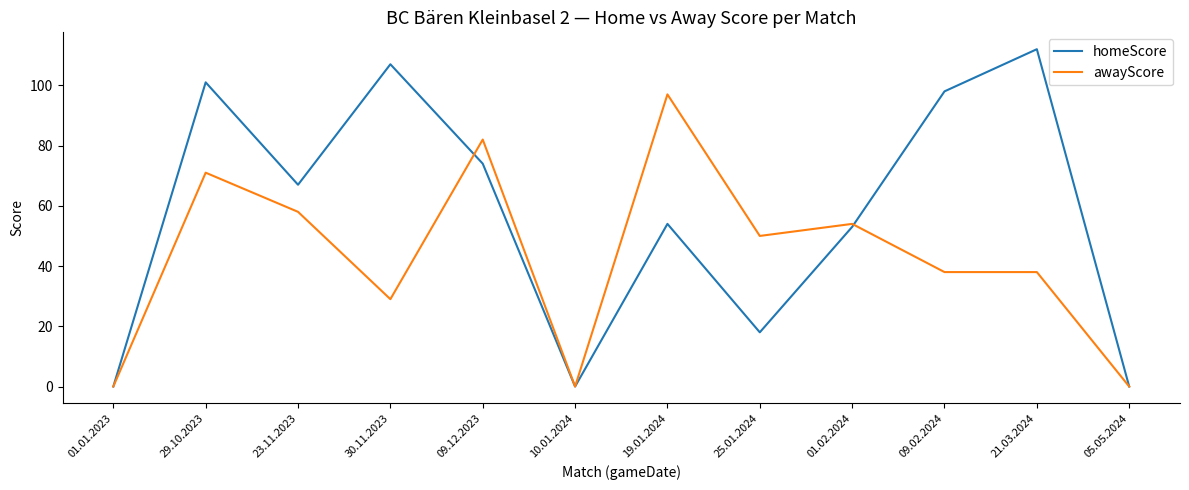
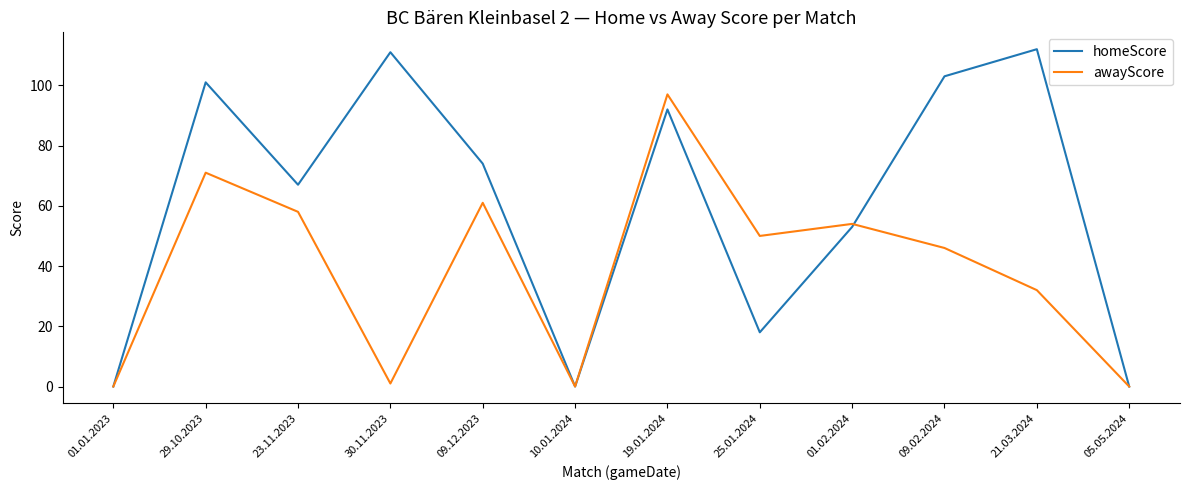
homeScore, 30.11.2023: 107 -> 111
awayScore, 30.11.2023: 29 -> 1
awayScore, 09.12.2023: 82 -> 61
homeScore, 19.01.2024: 54 -> 92
homeScore, 09.02.2024: 98 -> 103
awayScore, 09.02.2024: 38 -> 46
awayScore, 21.03.2024: 38 -> 32
